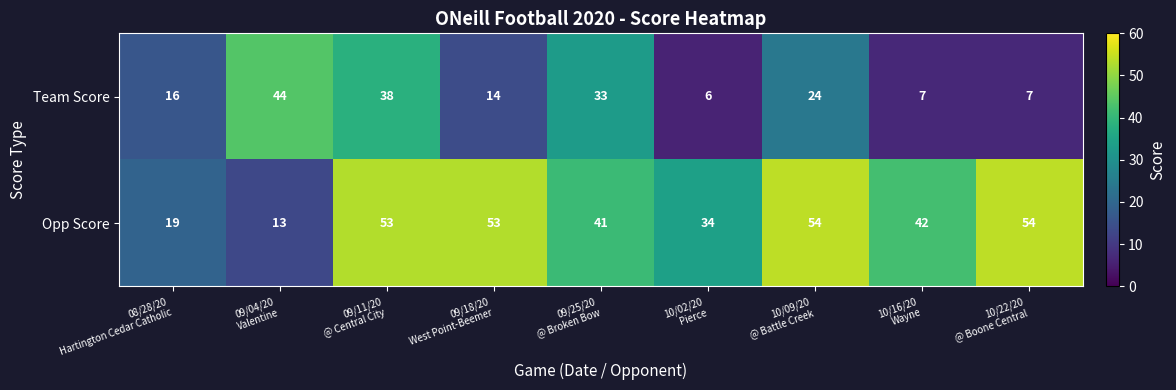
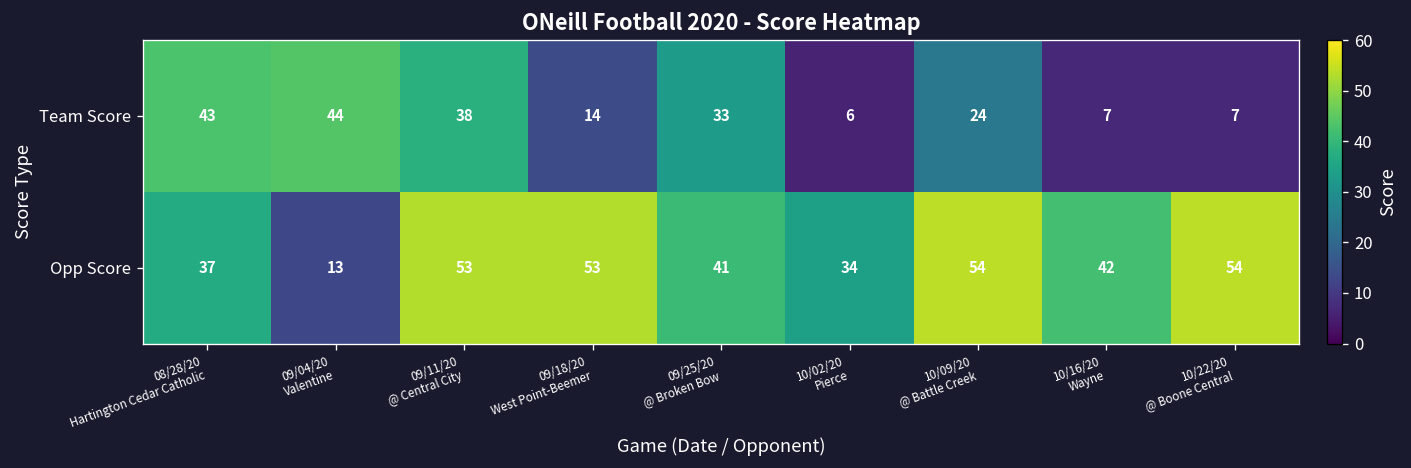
Team Score, 08/28/20 Hartington Cedar Catholic: 16 -> 43
Opp Score, 08/28/20 Hartington Cedar Catholic: 19 -> 37
